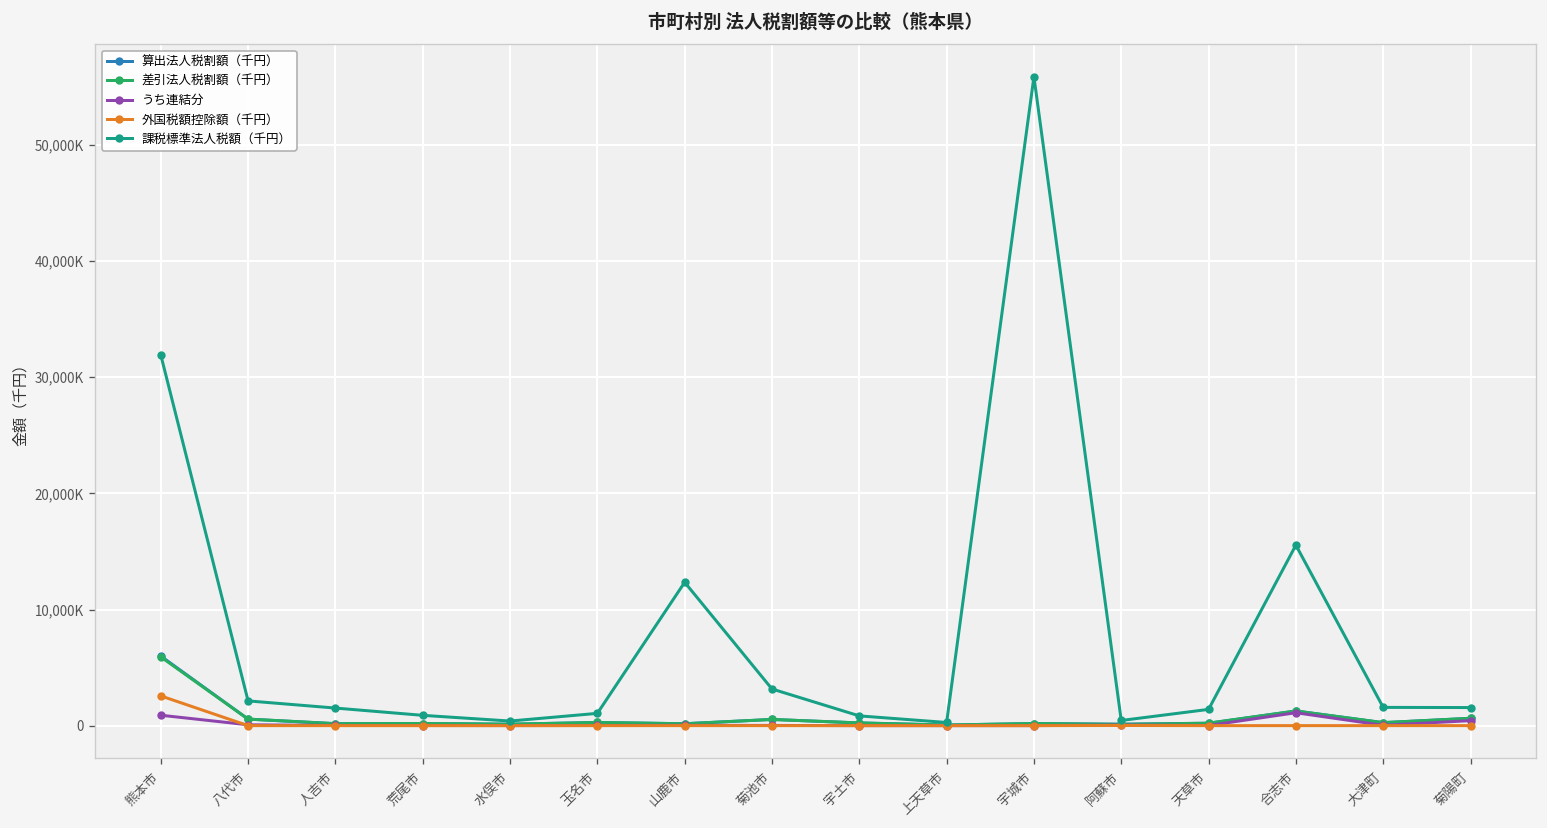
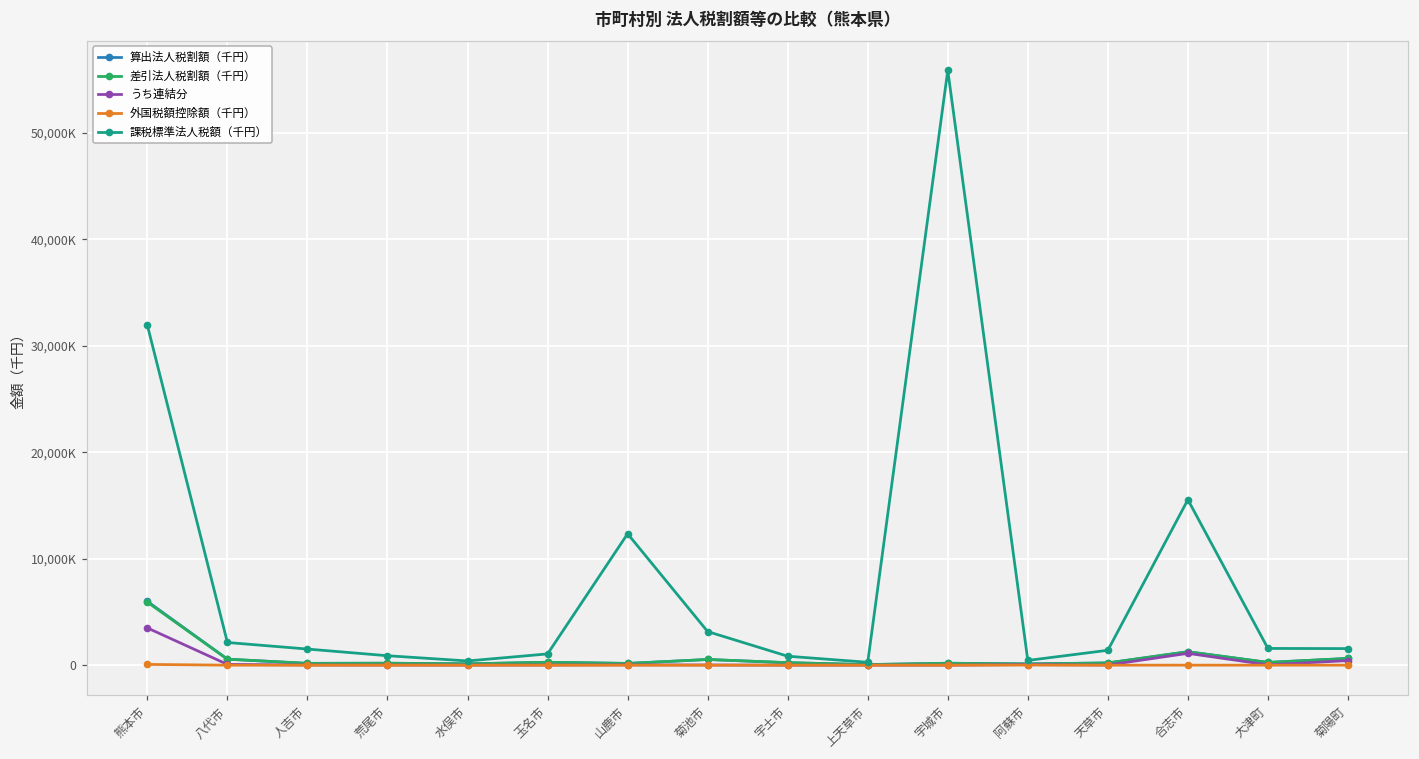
うち連結分, 熊本市: 1,000,000 -> 3,000,000
外国税額控除額（千円）, 熊本市: 3,000,000 -> 0
